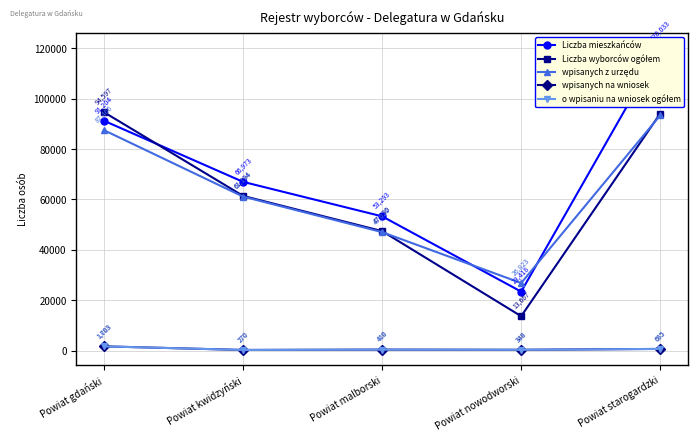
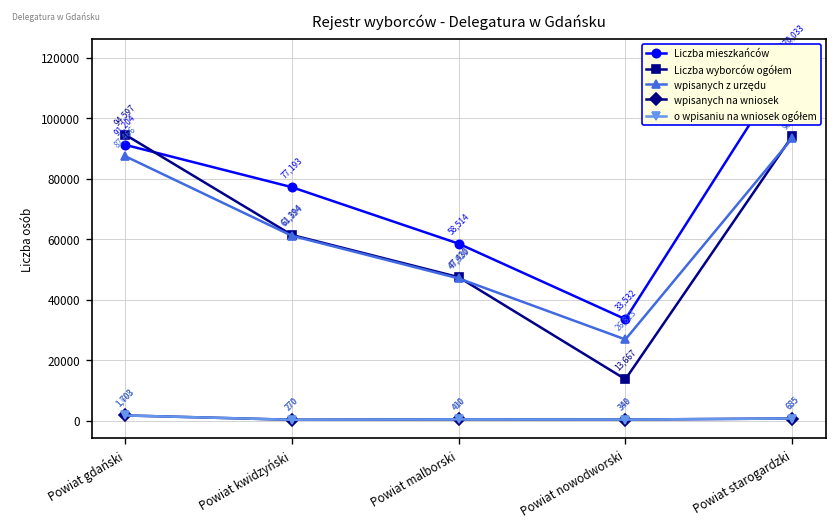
Liczba mieszkańców, Powiat kwidzyński: 66,973 -> 77,193
Liczba mieszkańców, Powiat malborski: 53,293 -> 58,514
Liczba mieszkańców, Powiat nowodworski: 23,418 -> 33,532
